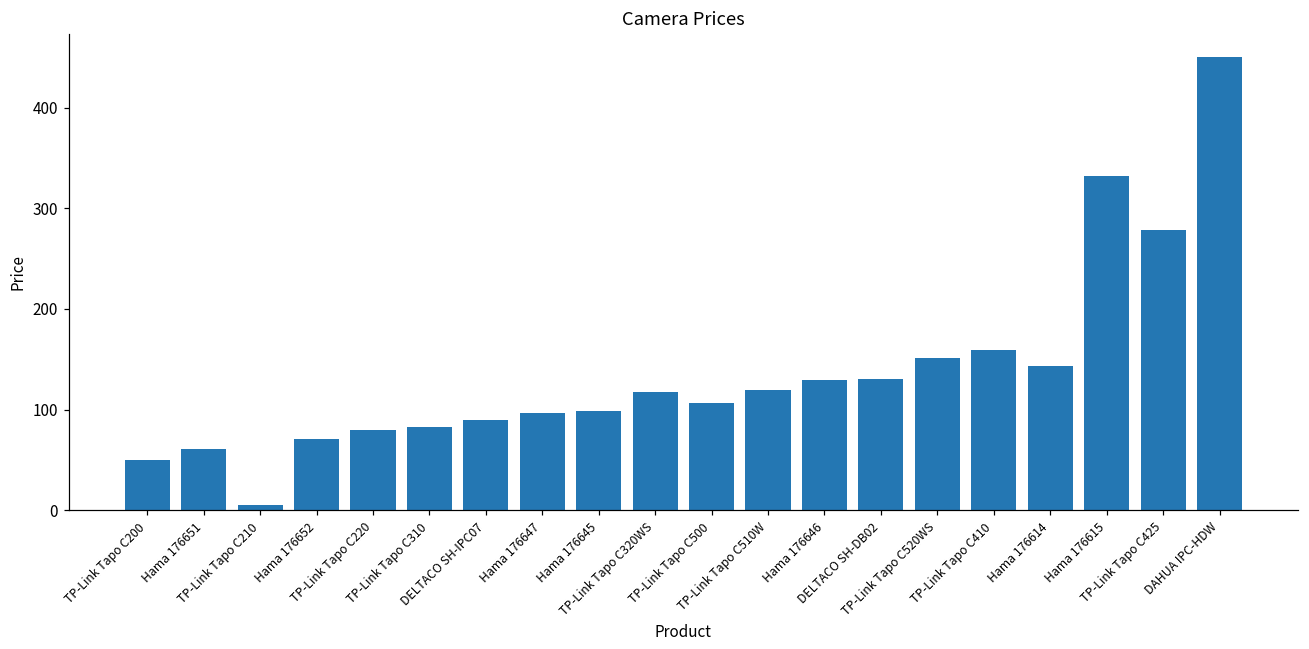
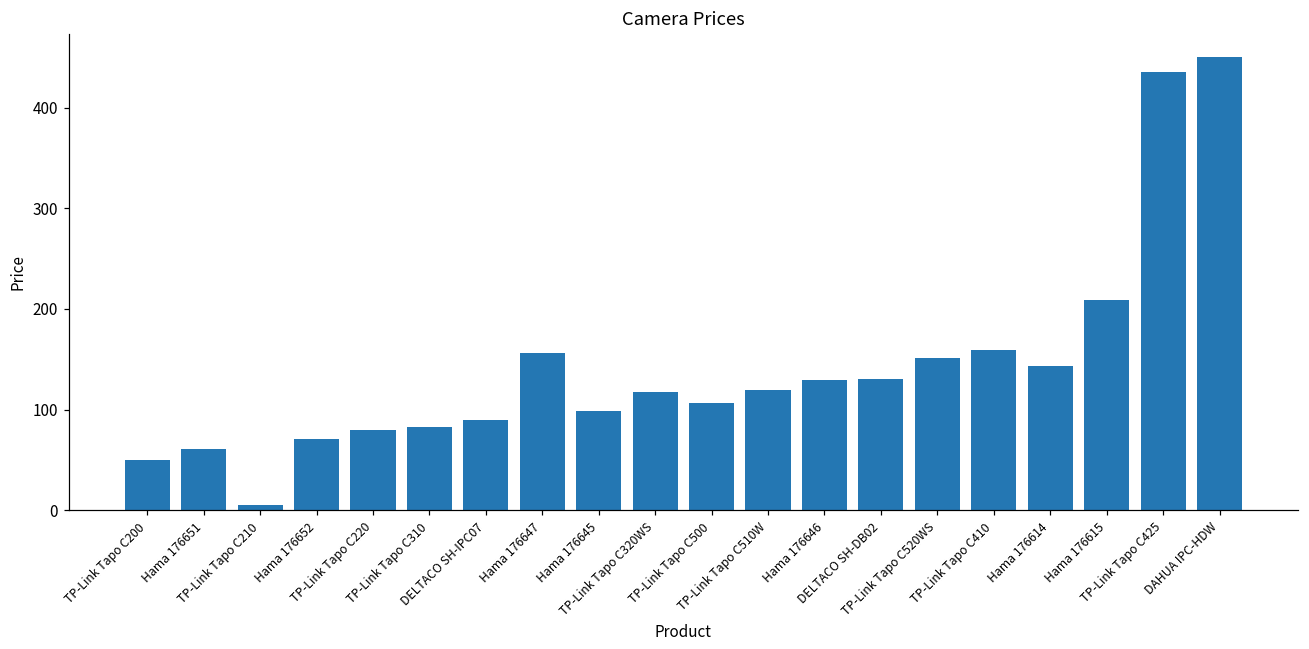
Hama 176647: 100 -> 160
Hama 176615: 330 -> 210
TP-Link Tapo C425: 280 -> 440
